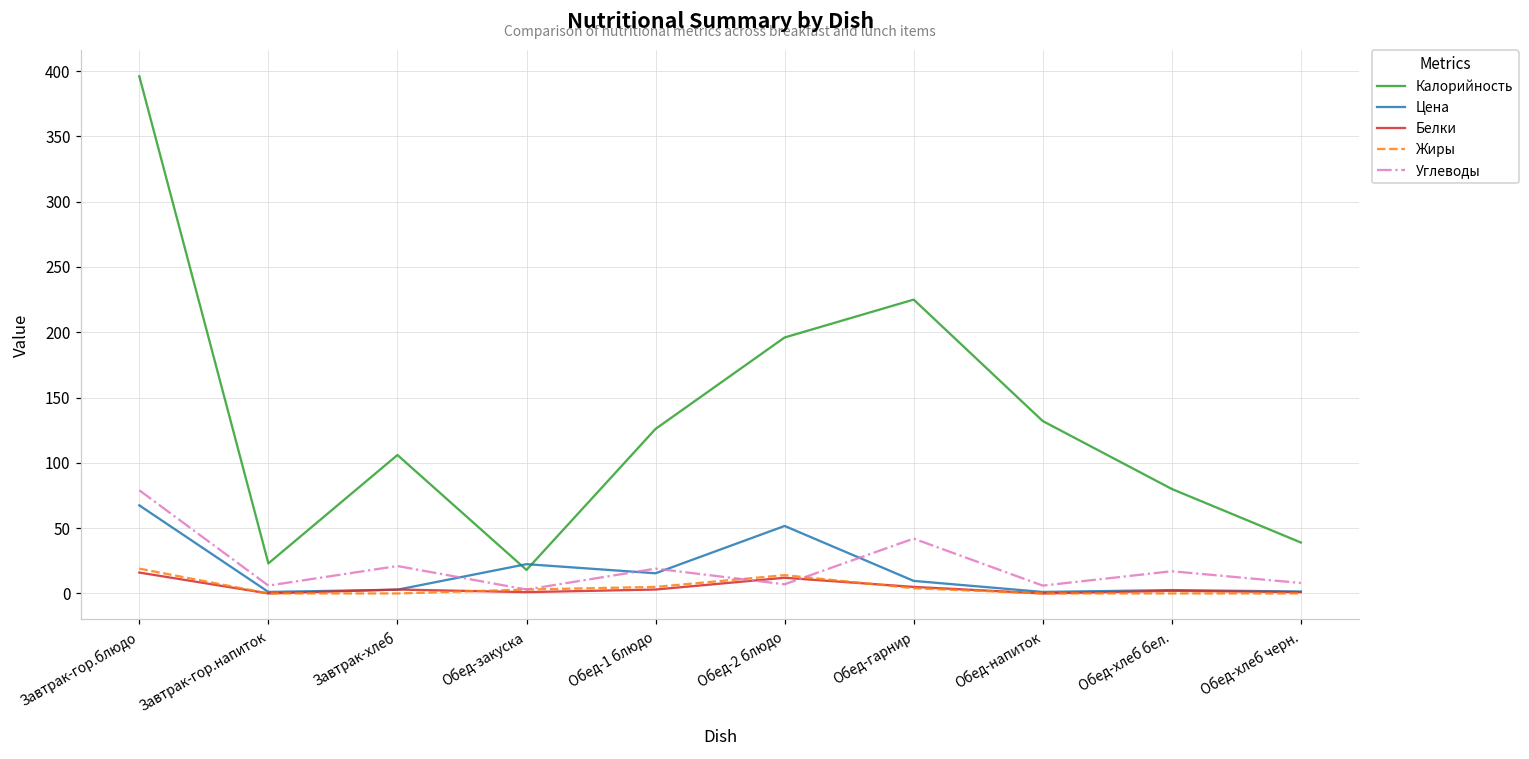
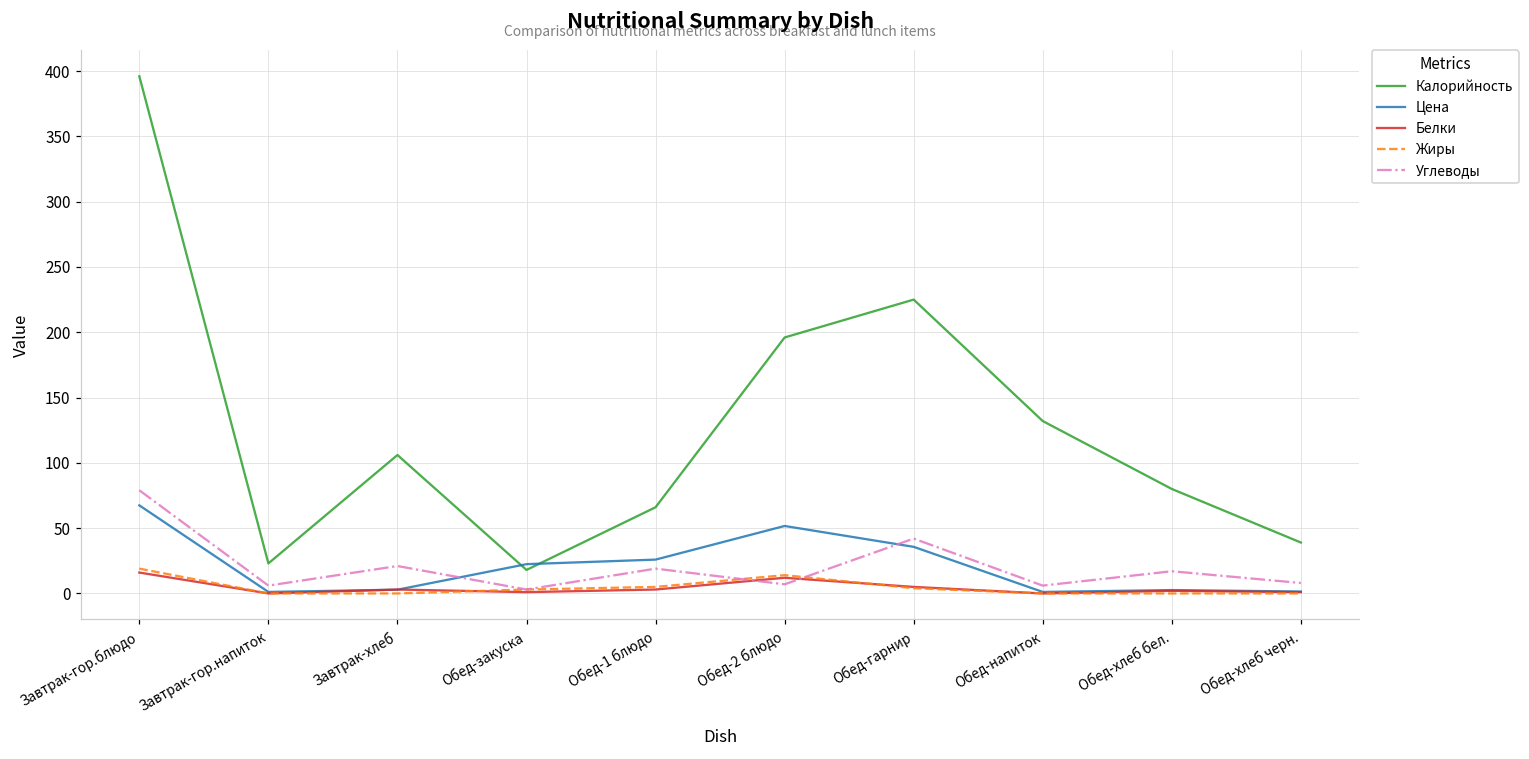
Калорийность, Обед-1 блюдо: 126 -> 66
Цена, Обед-1 блюдо: 15 -> 26
Цена, Обед-гарнир: 10 -> 36
